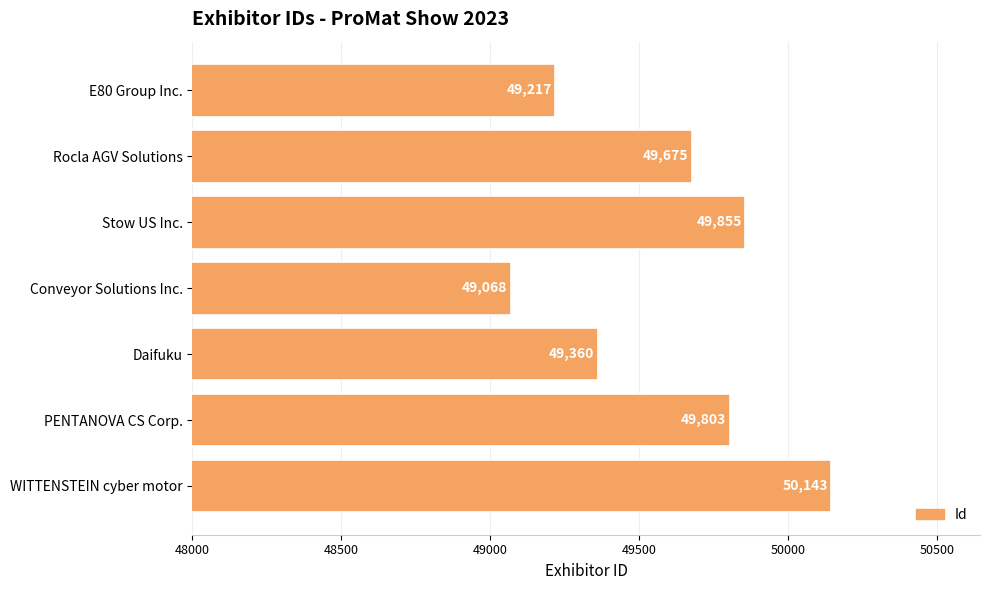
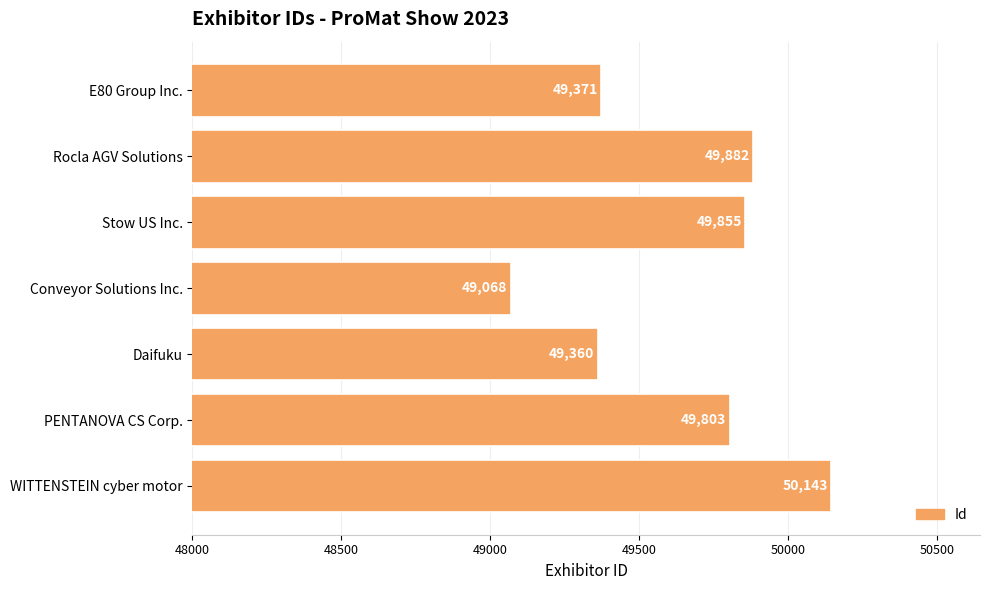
E80 Group Inc.: 49,217 -> 49,371
Rocla AGV Solutions: 49,675 -> 49,882
